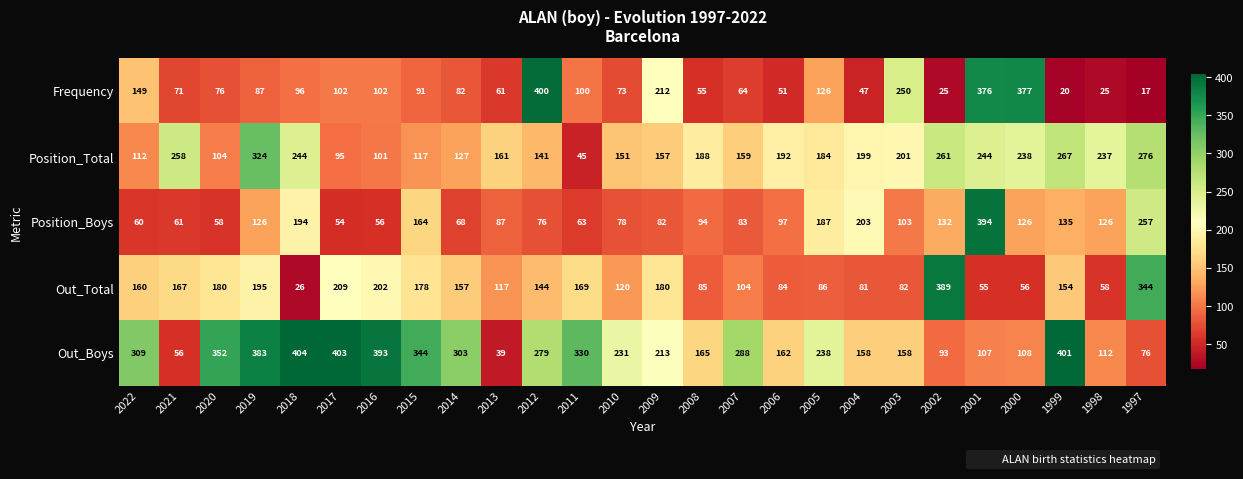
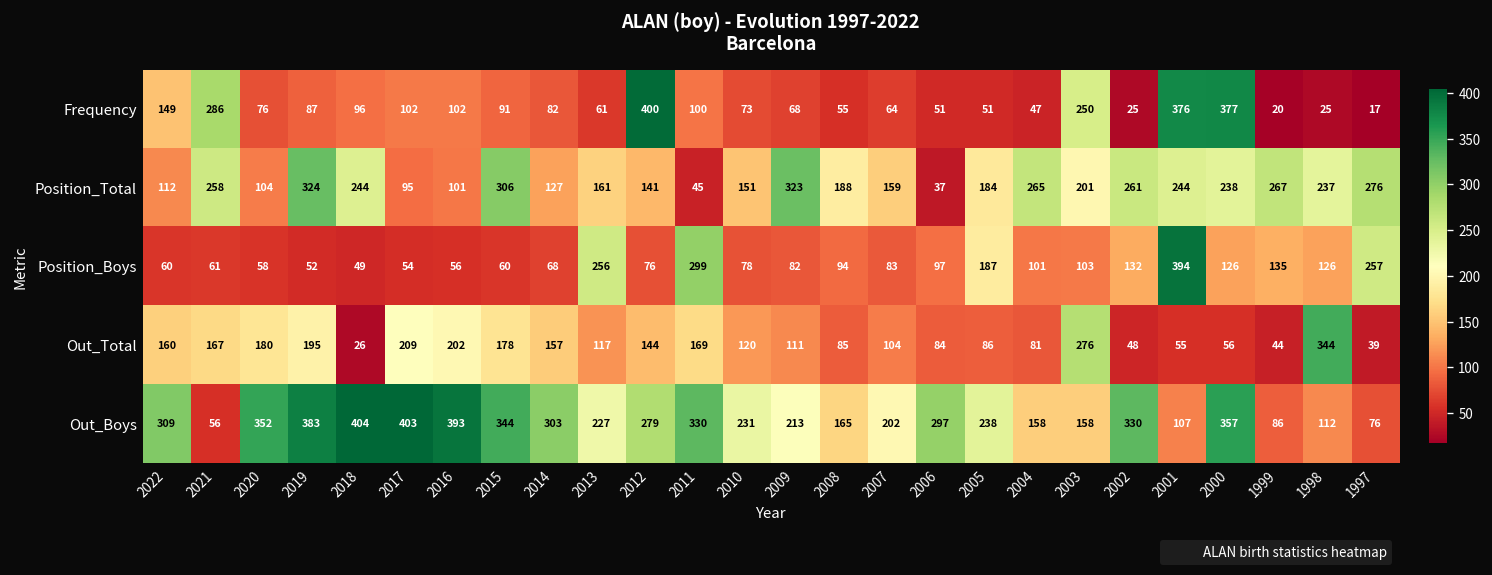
Frequency, 2021: 71 -> 286
Frequency, 2009: 212 -> 68
Frequency, 2005: 126 -> 51
Position_Total, 2015: 117 -> 306
Position_Total, 2009: 157 -> 323
Position_Total, 2006: 192 -> 37
Position_Total, 2004: 199 -> 265
Position_Boys, 2019: 126 -> 52
Position_Boys, 2018: 194 -> 49
Position_Boys, 2015: 164 -> 60
Position_Boys, 2013: 87 -> 256
Position_Boys, 2011: 63 -> 299
Position_Boys, 2004: 203 -> 101
Out_Total, 2009: 180 -> 111
Out_Total, 2003: 82 -> 276
Out_Total, 2002: 389 -> 48
Out_Total, 1999: 154 -> 44
Out_Total, 1998: 58 -> 344
Out_Total, 1997: 344 -> 39
Out_Boys, 2013: 39 -> 227
Out_Boys, 2007: 288 -> 202
Out_Boys, 2006: 162 -> 297
Out_Boys, 2002: 93 -> 330
Out_Boys, 2000: 108 -> 357
Out_Boys, 1999: 401 -> 86
